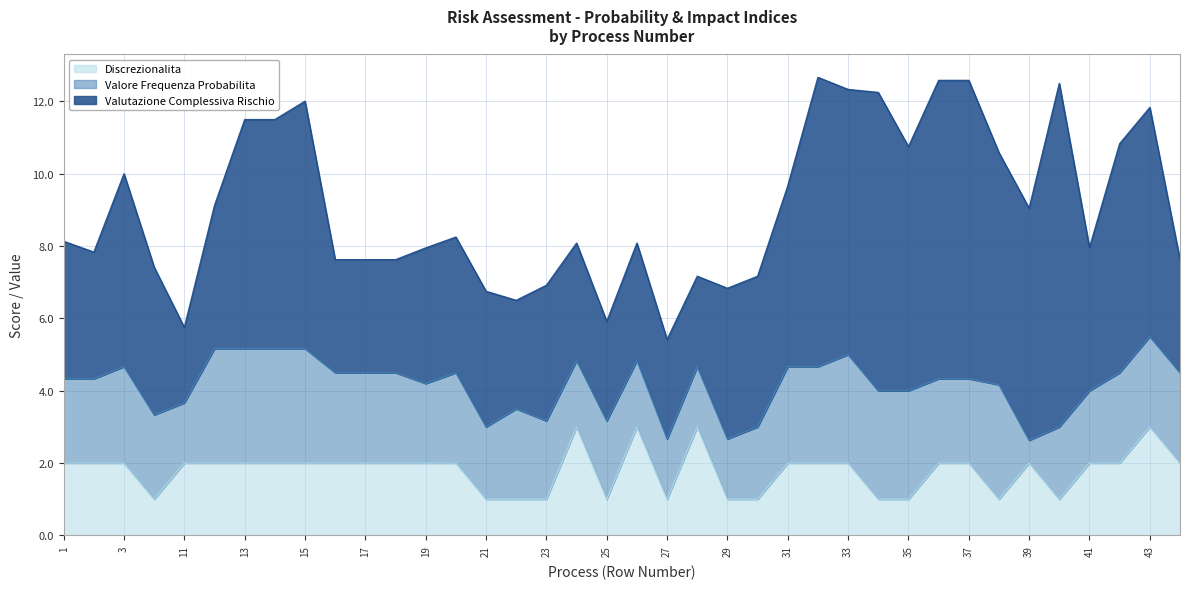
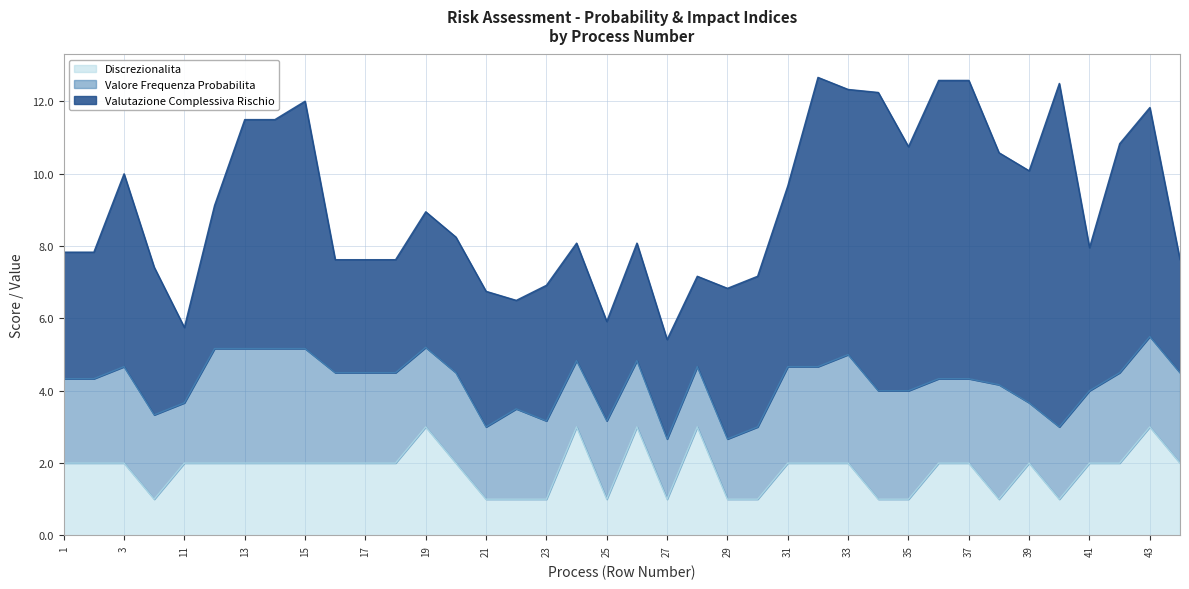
Valutazione Complessiva Rischio, 1: 3.8 -> 3.5
Discrezionalita, 19: 2 -> 3
Valore Frequenza Probabilita, 39: 0.6 -> 1.7
